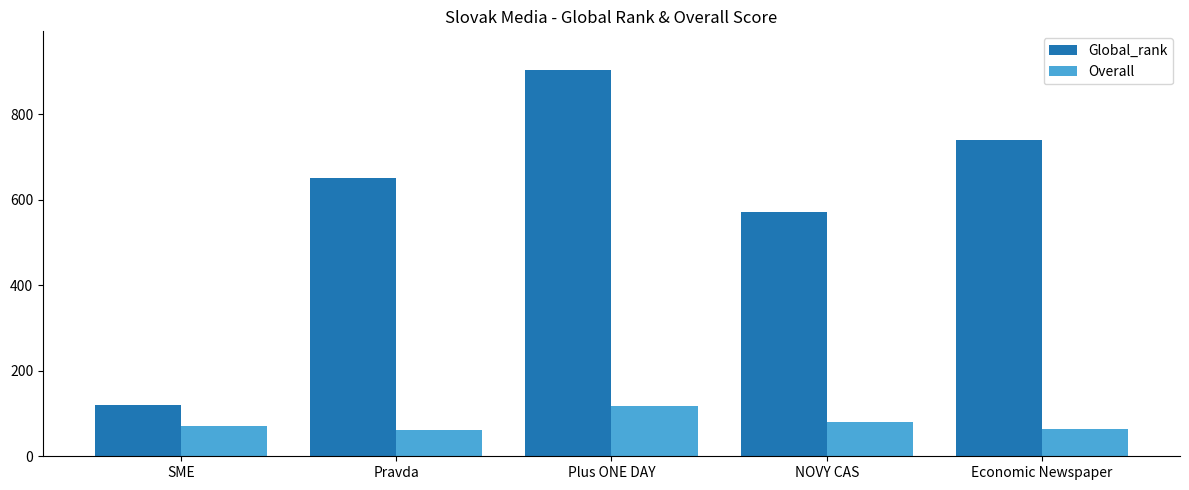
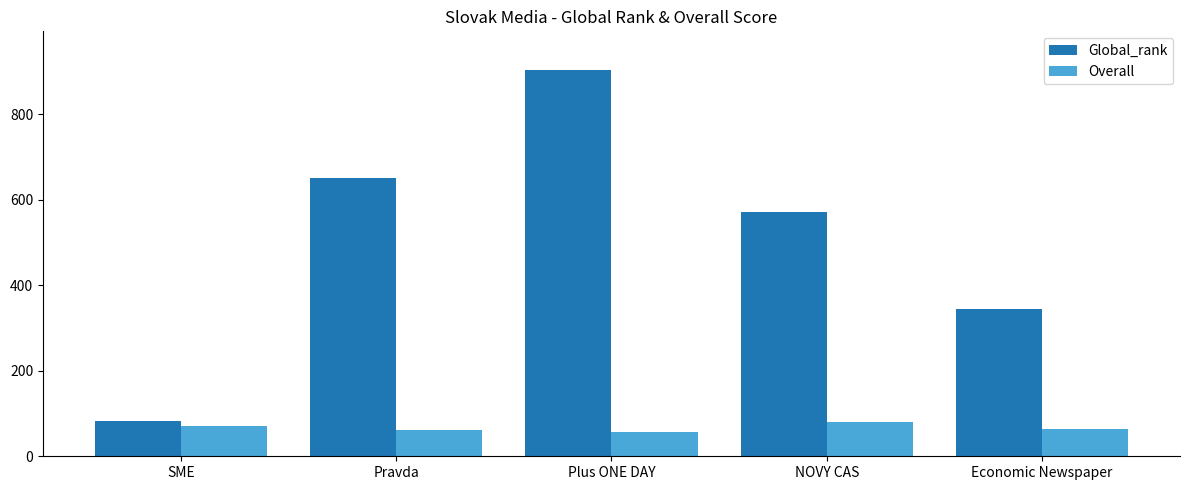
Global_rank, SME: 120 -> 80
Overall, Plus ONE DAY: 120 -> 60
Global_rank, Economic Newspaper: 740 -> 350
